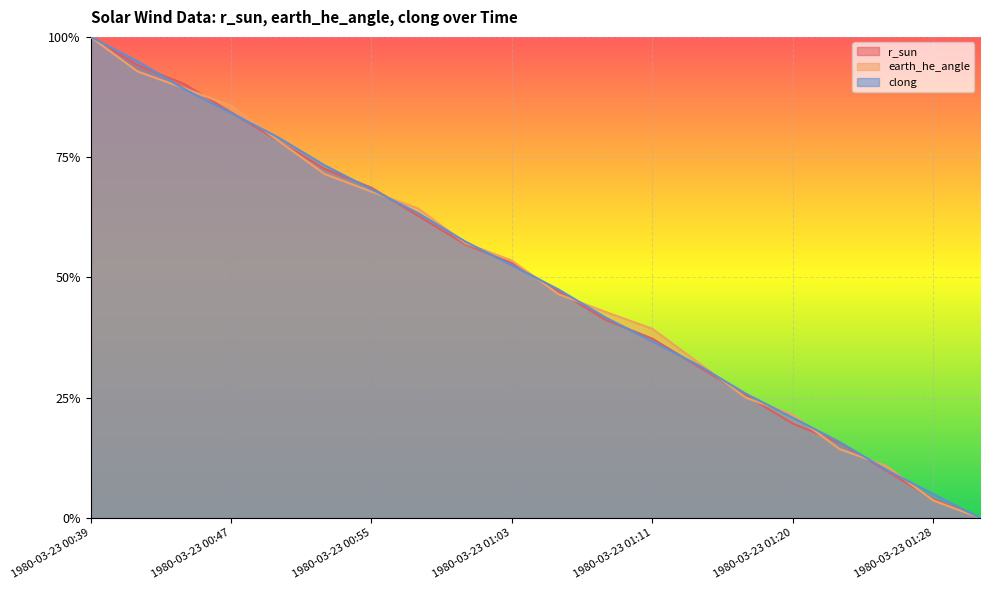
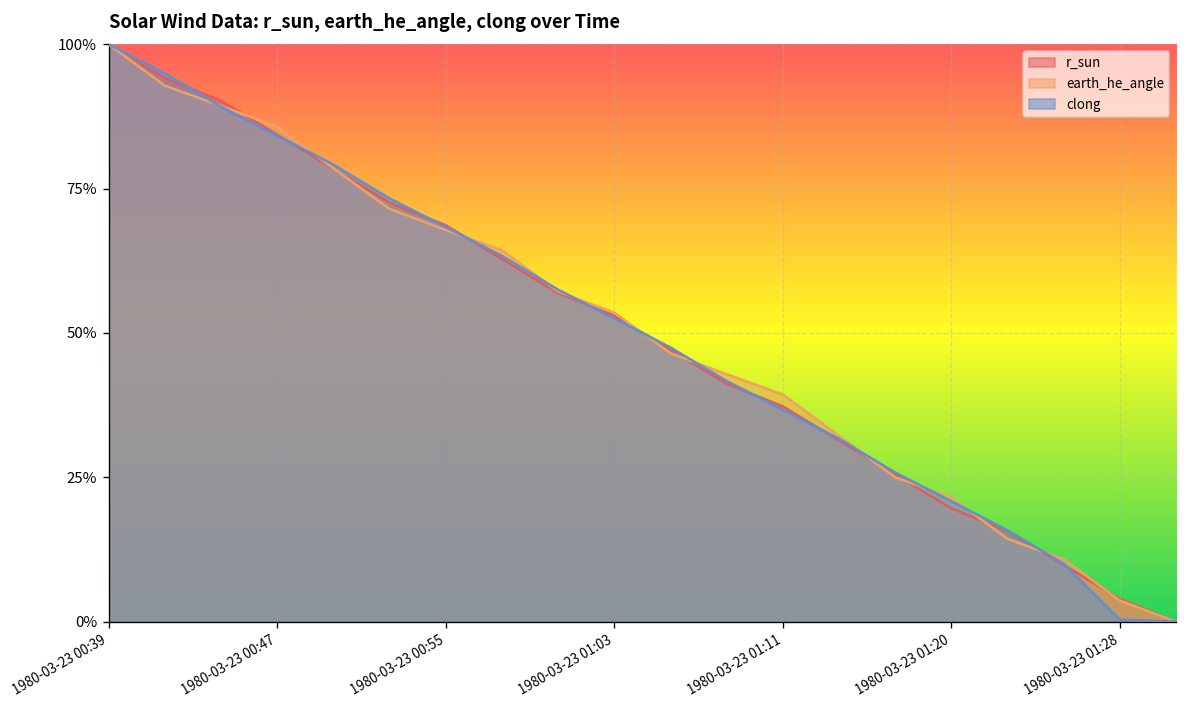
clong, 1980-03-23 01:28: 5% -> 0%
